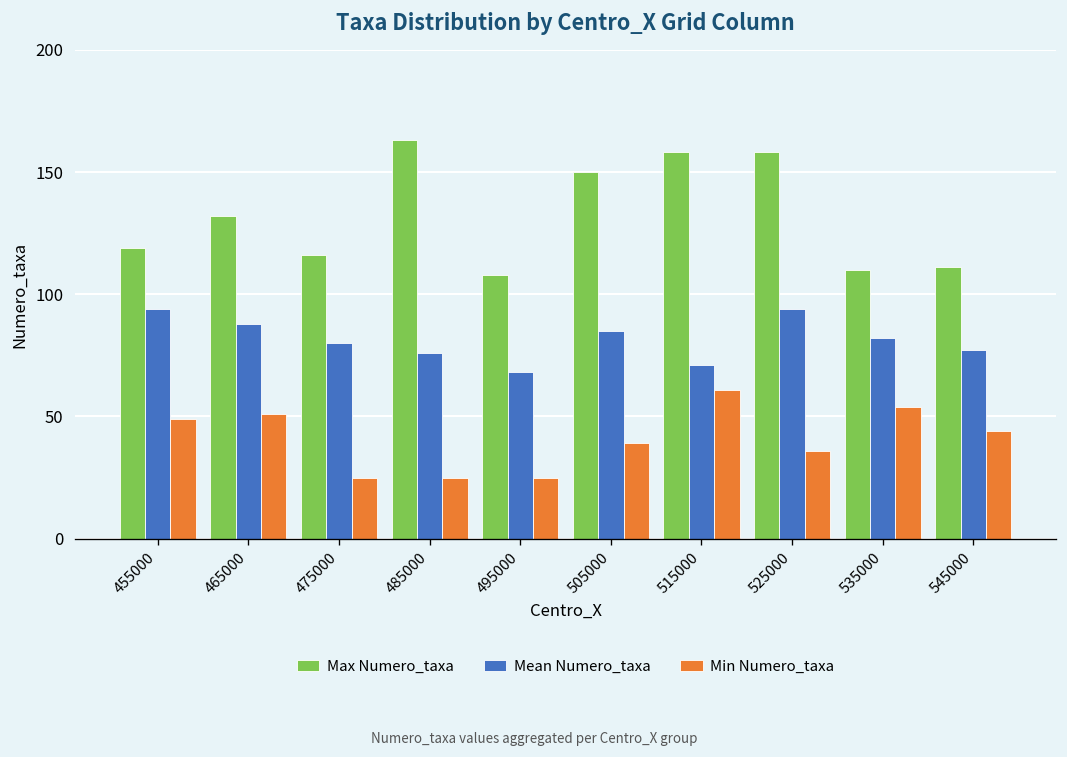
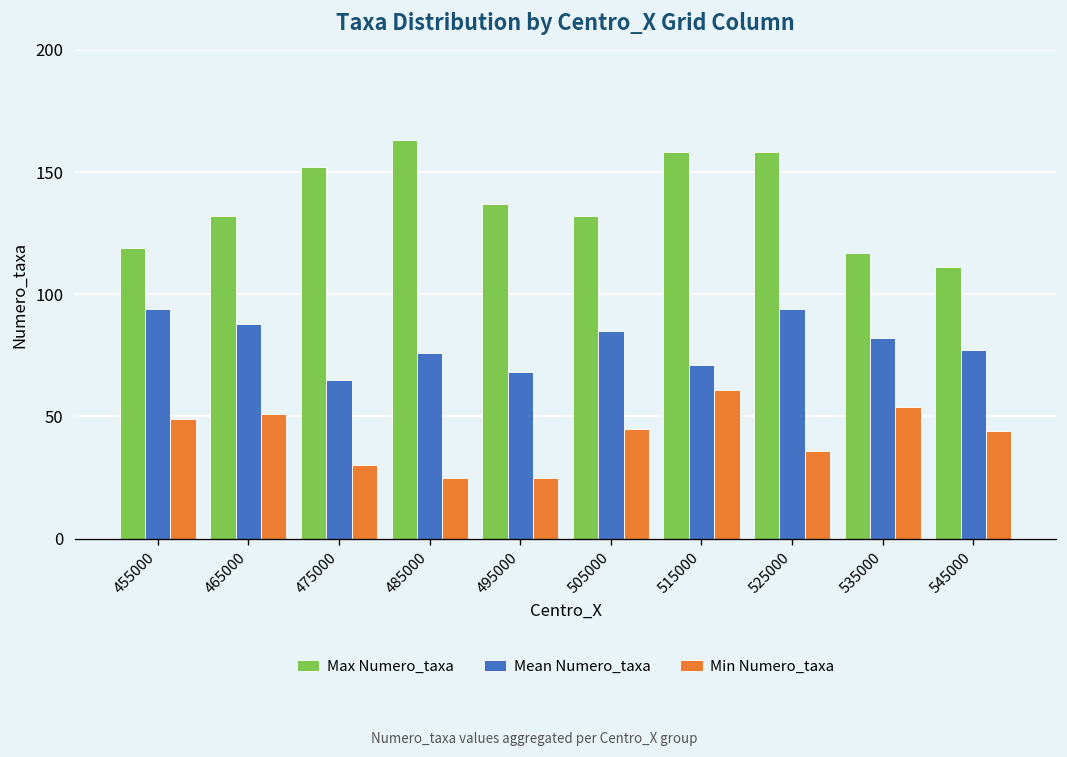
Max Numero_taxa, 475000: 116 -> 152
Mean Numero_taxa, 475000: 80 -> 65
Min Numero_taxa, 475000: 25 -> 30
Max Numero_taxa, 495000: 108 -> 137
Max Numero_taxa, 505000: 150 -> 132
Min Numero_taxa, 505000: 39 -> 45
Max Numero_taxa, 535000: 110 -> 117
